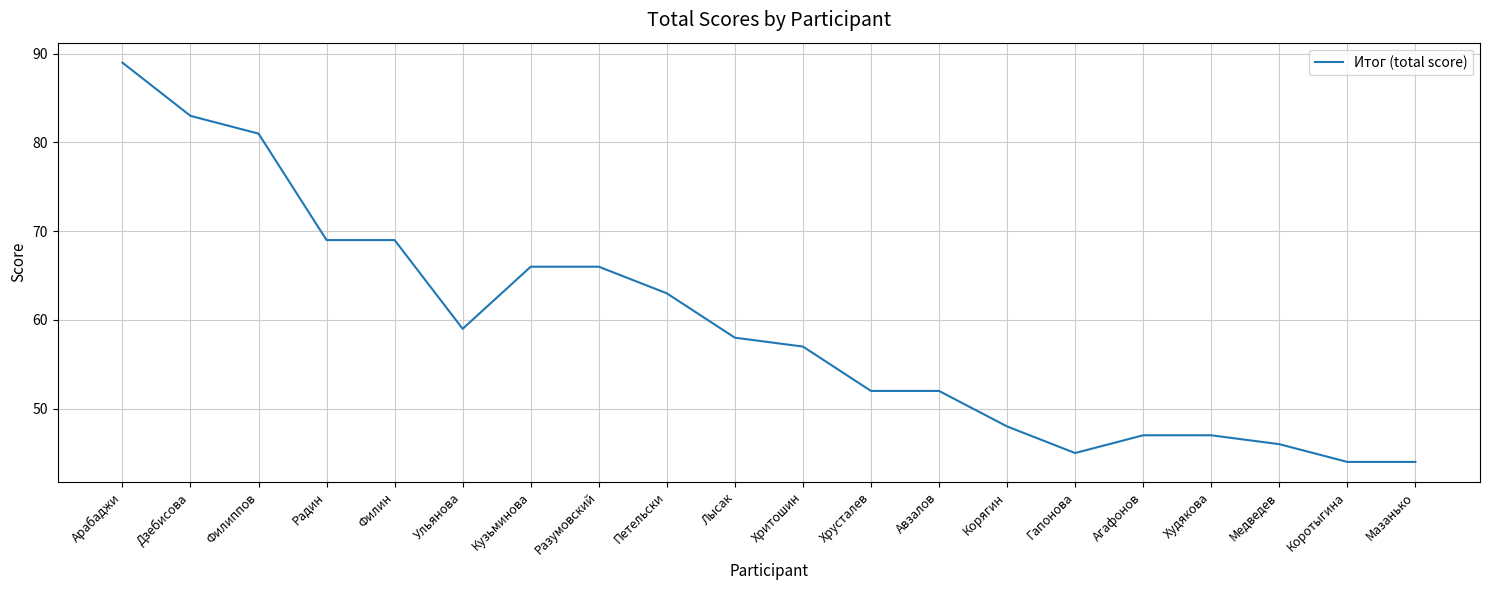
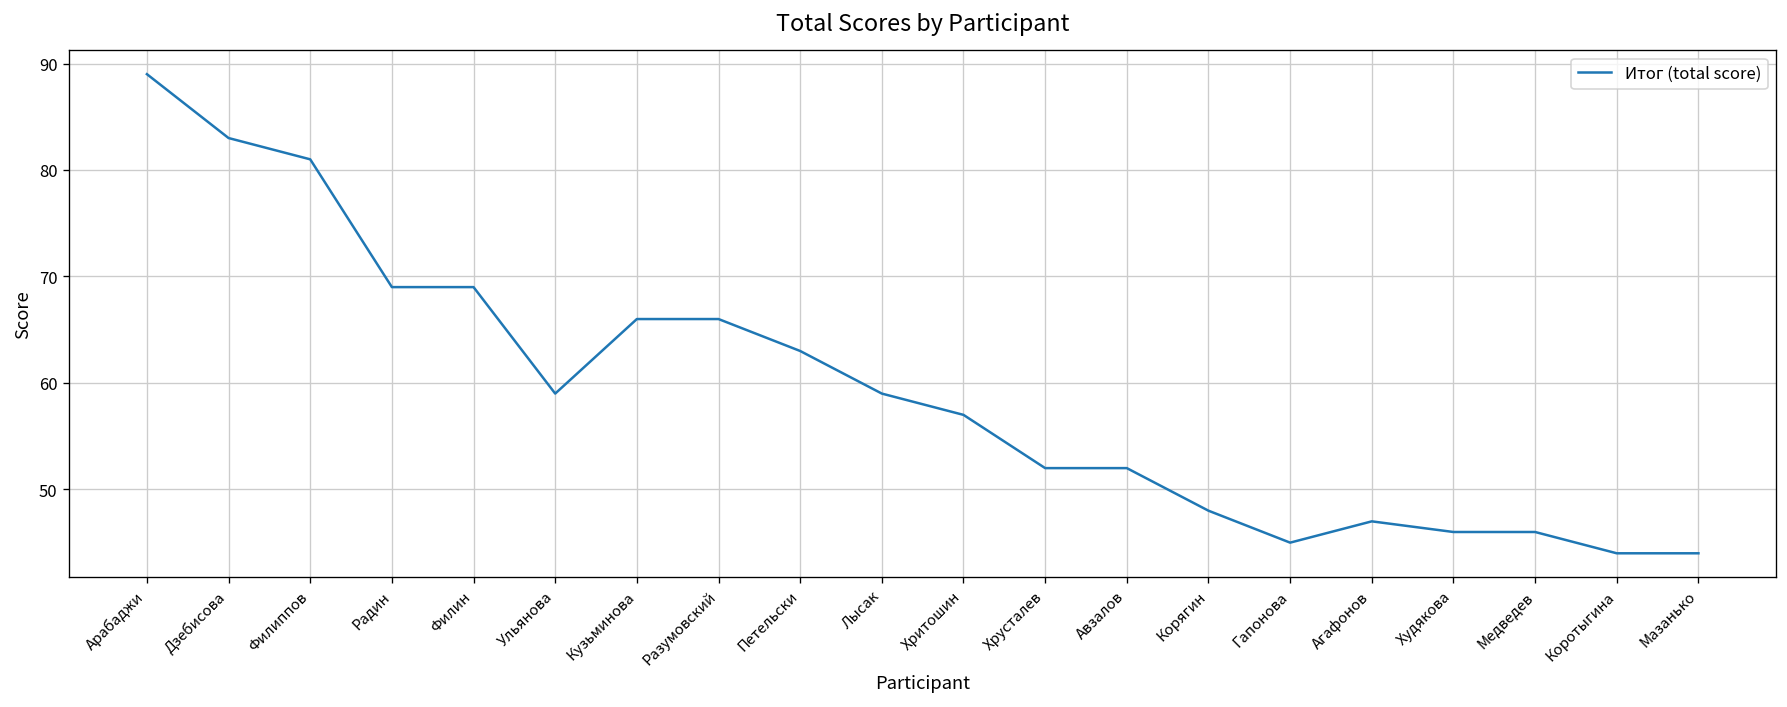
Лысак: 58 -> 59
Худякова: 47 -> 46
